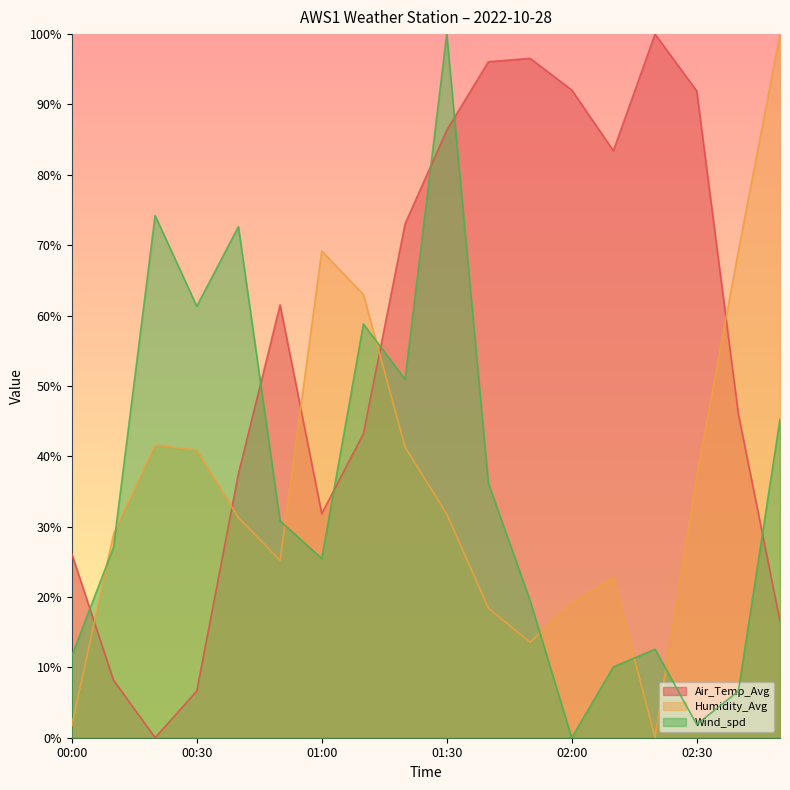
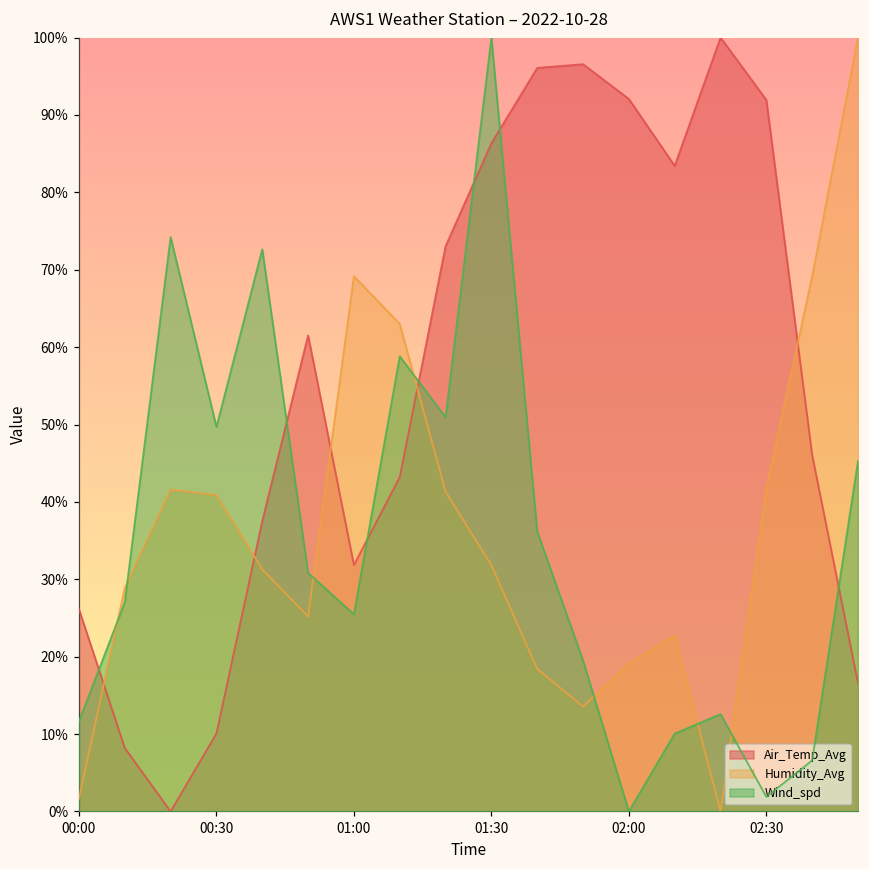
Air_Temp_Avg, 00:30: 7% -> 10%
Wind_spd, 00:30: 61% -> 50%
Humidity_Avg, 02:30: 37% -> 42%
